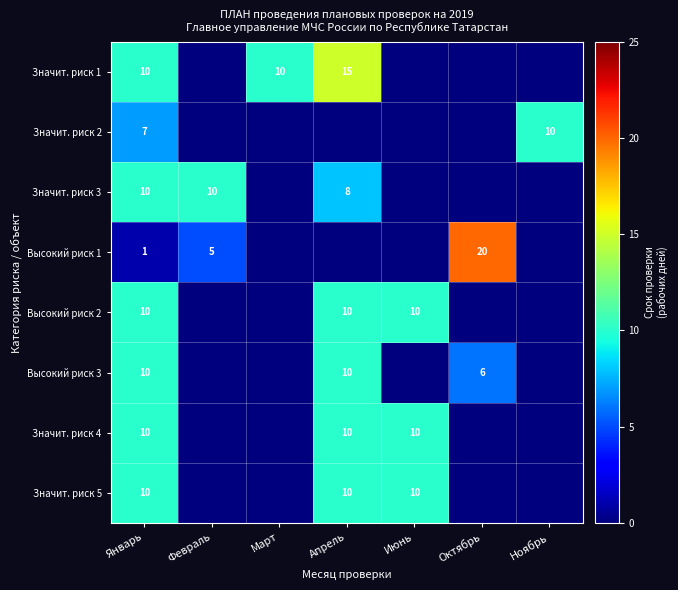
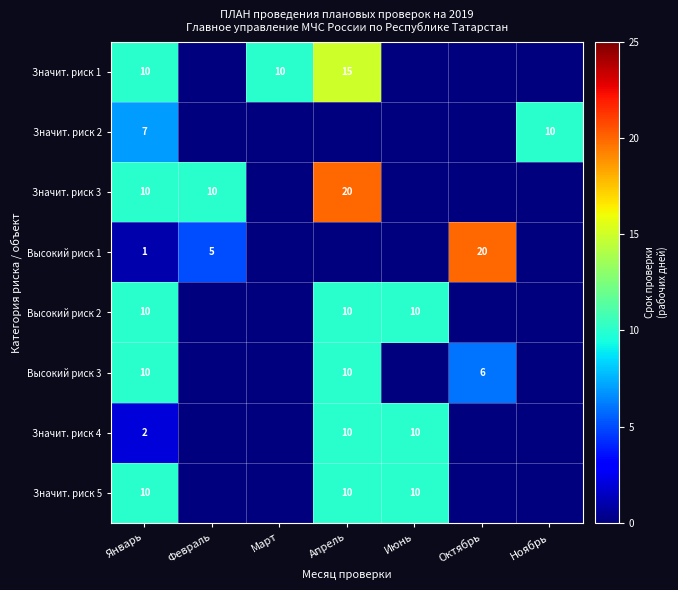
Значит. риск 3, Апрель: 8 -> 20
Значит. риск 4, Январь: 10 -> 2
